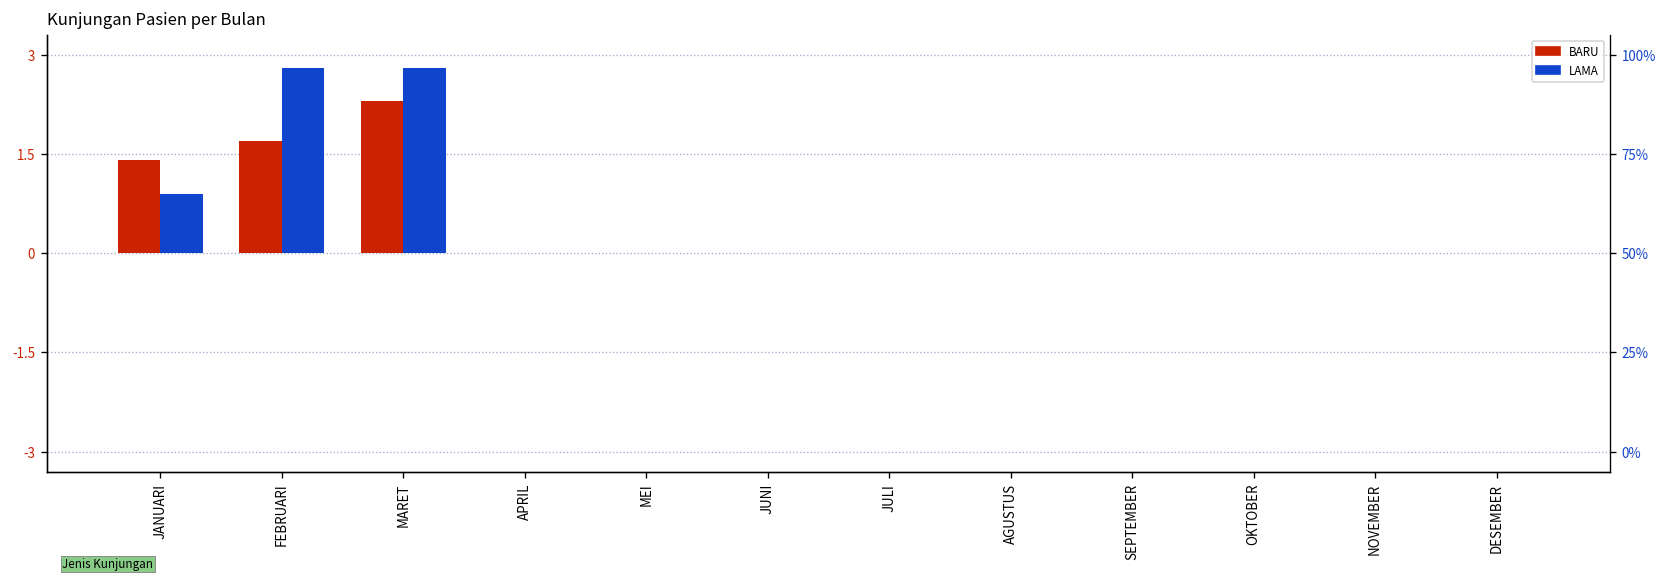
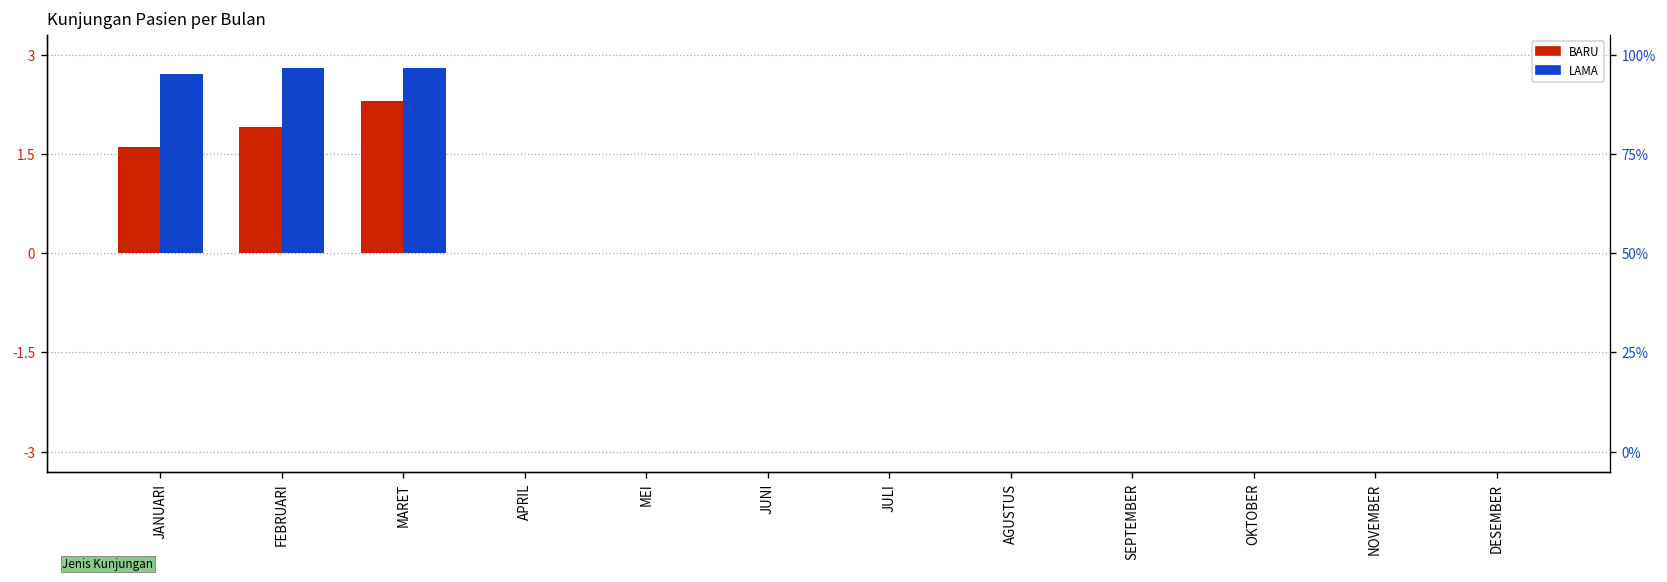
BARU, JANUARI: 1.4 -> 1.6
LAMA, JANUARI: 0.9 -> 2.7
BARU, FEBRUARI: 1.7 -> 1.9
